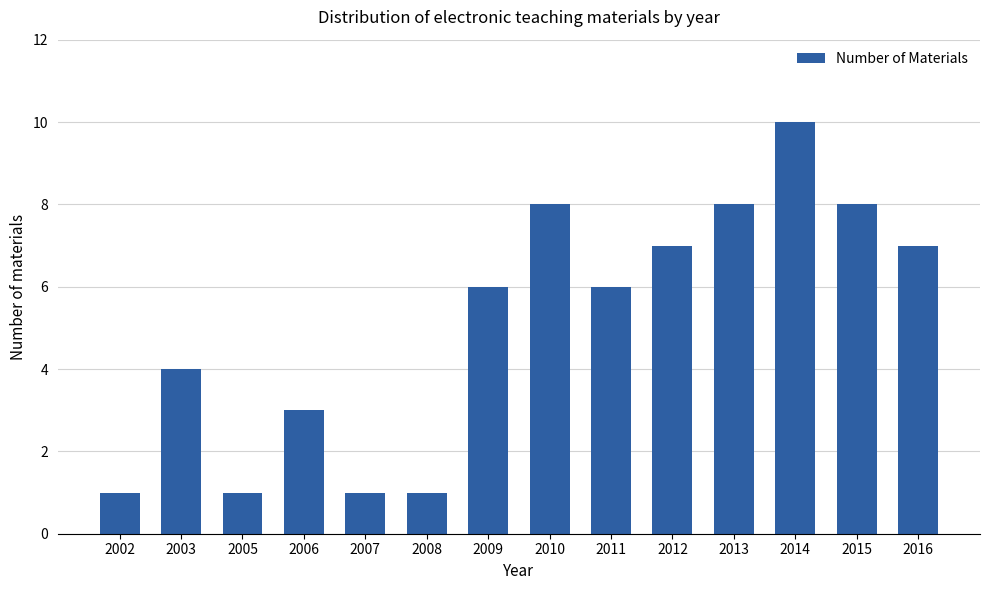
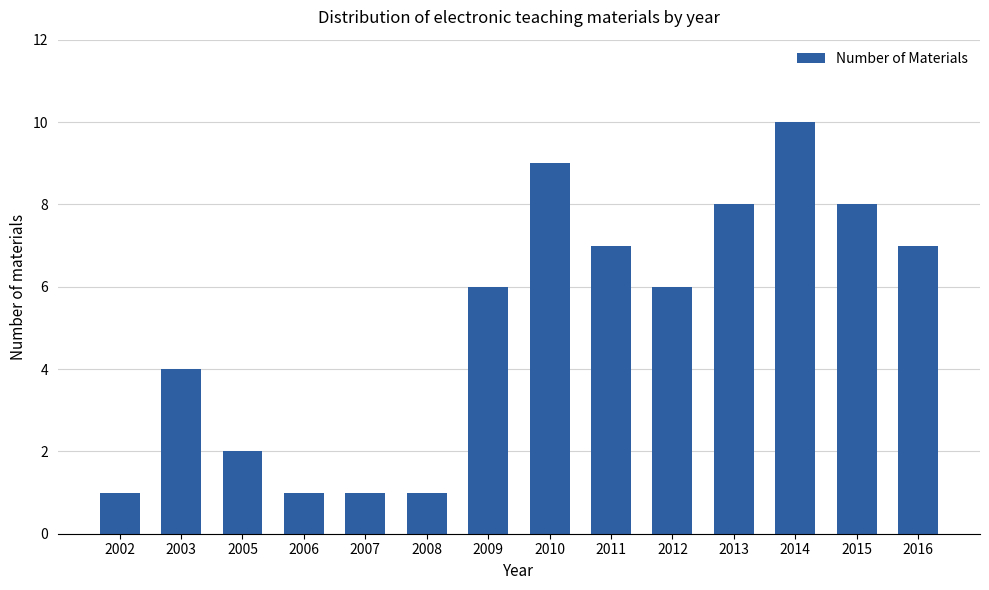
2005: 1 -> 2
2006: 3 -> 1
2010: 8 -> 9
2011: 6 -> 7
2012: 7 -> 6
